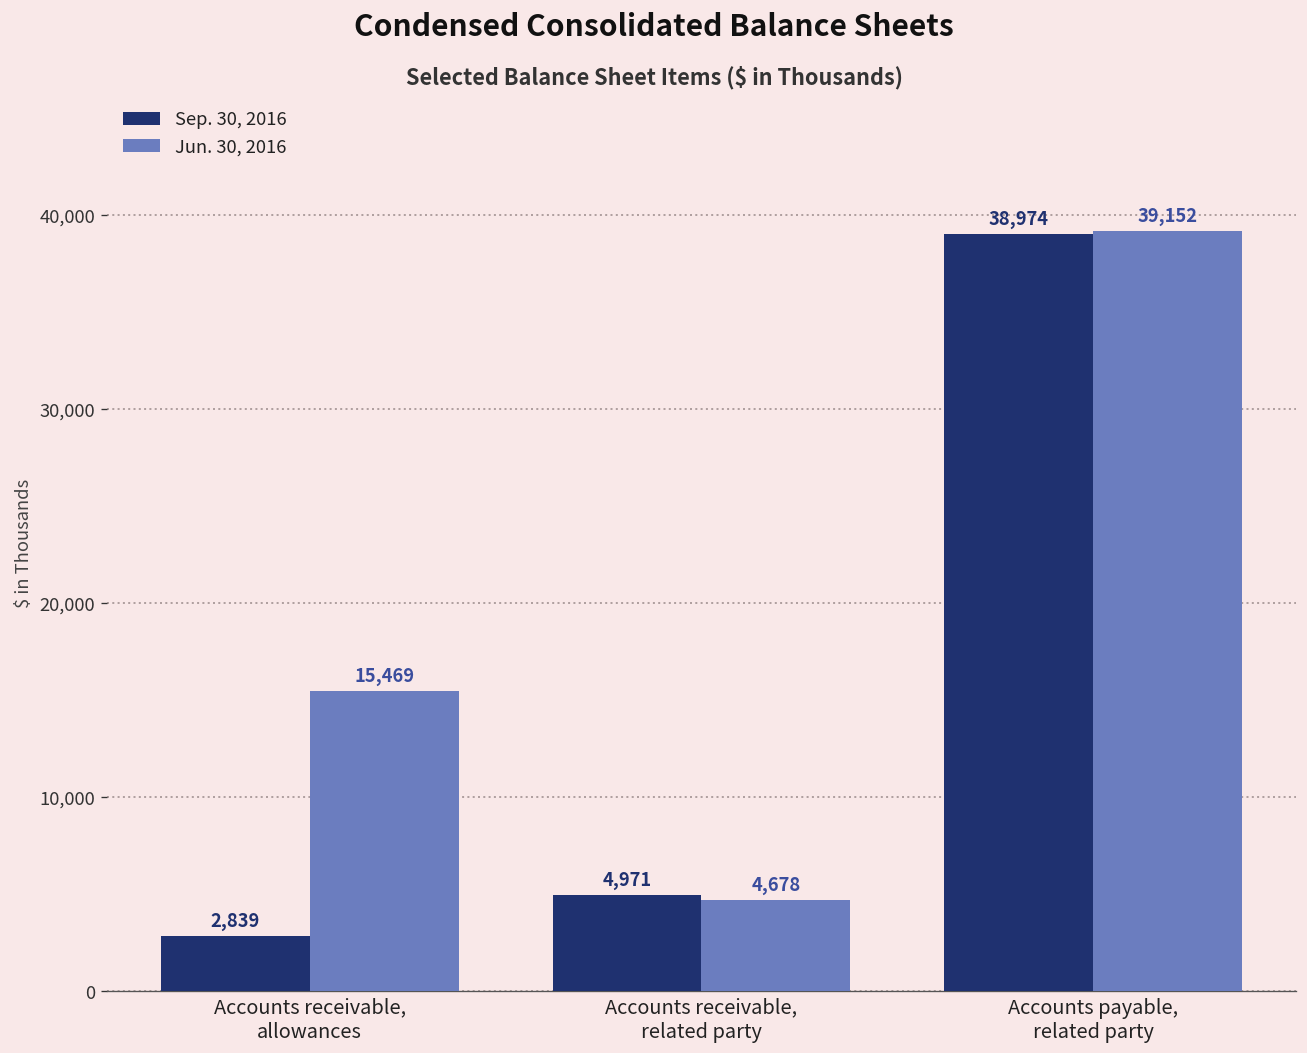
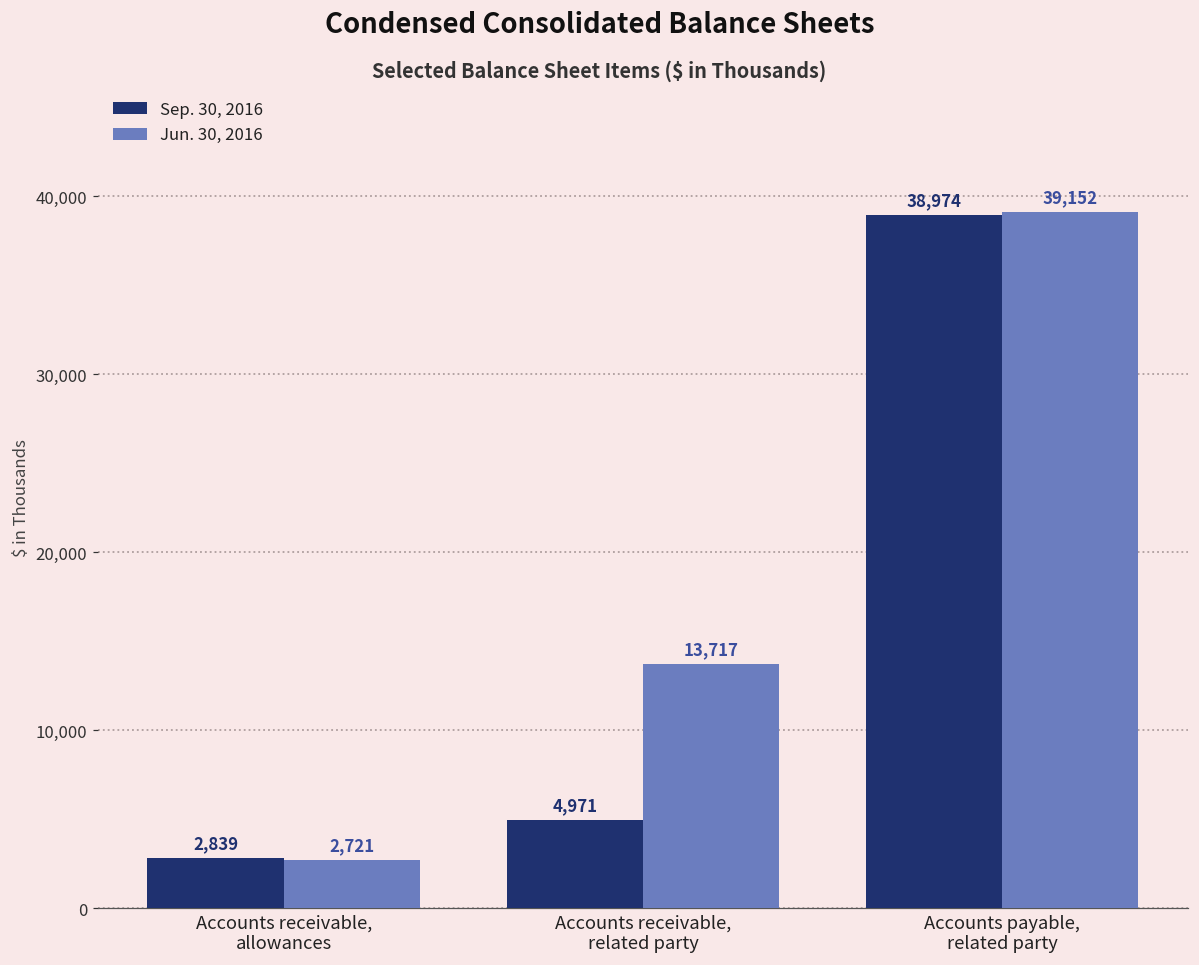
Jun. 30, 2016, Accounts receivable, allowances: 15,469 -> 2,721
Jun. 30, 2016, Accounts receivable, related party: 4,678 -> 13,717
